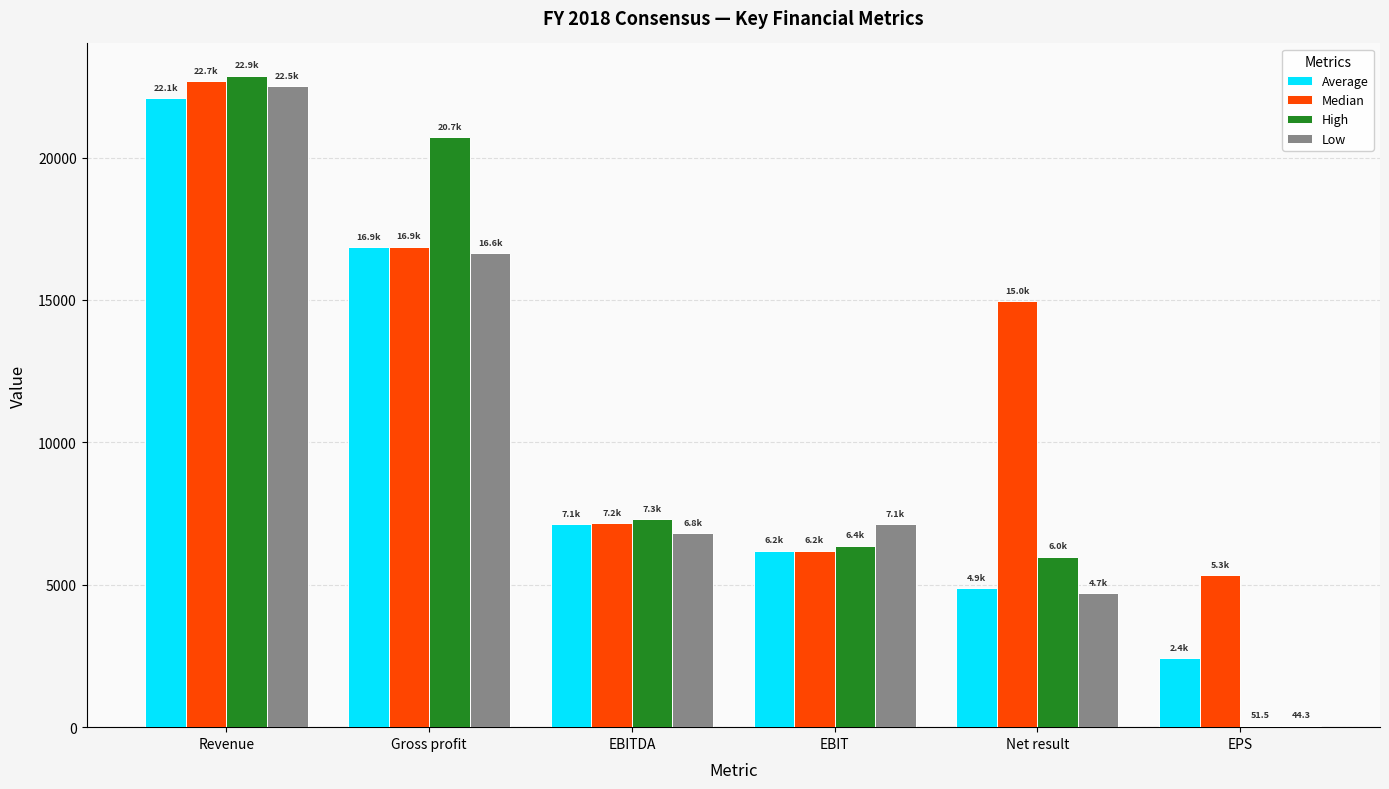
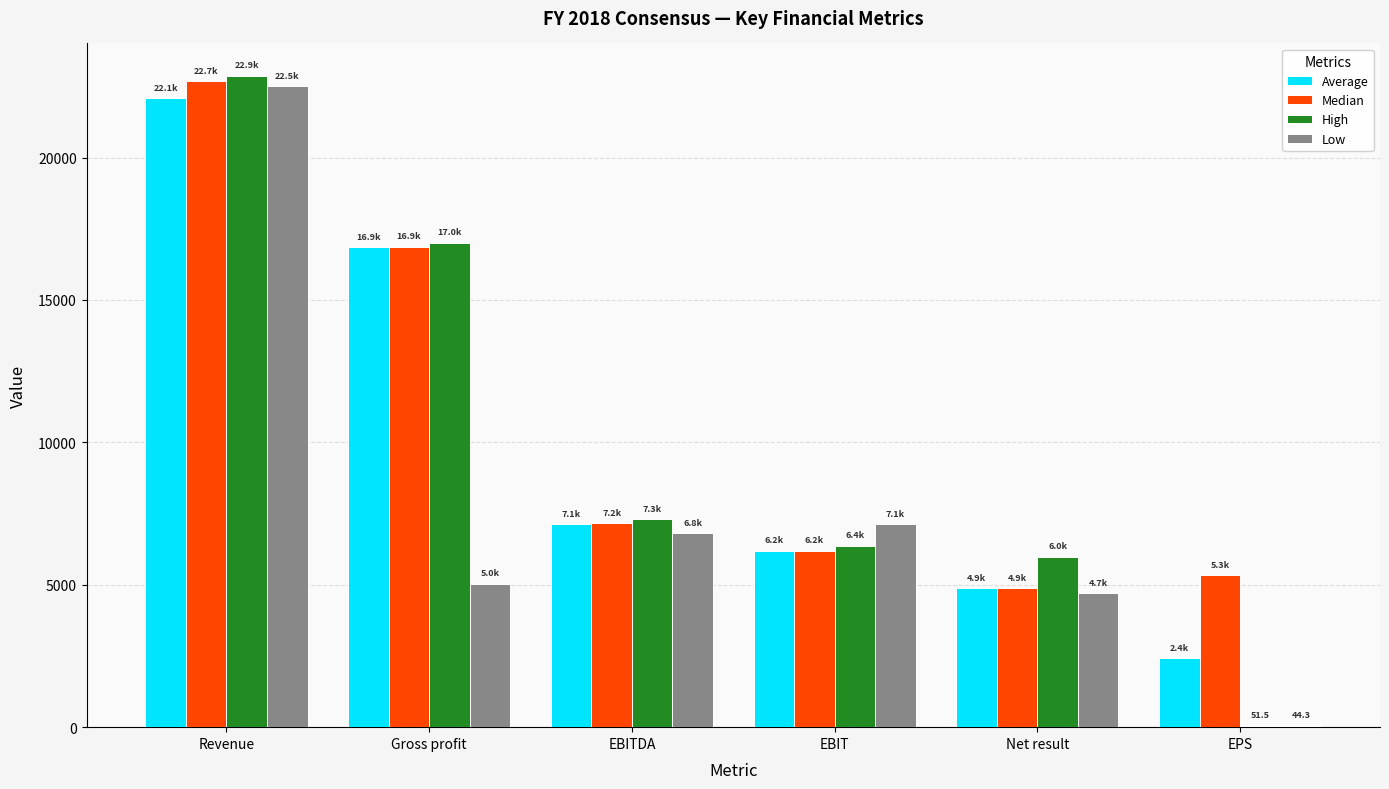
High, Gross profit: 20.7k -> 17.0k
Low, Gross profit: 16.6k -> 5.0k
Median, Net result: 15.0k -> 4.9k
